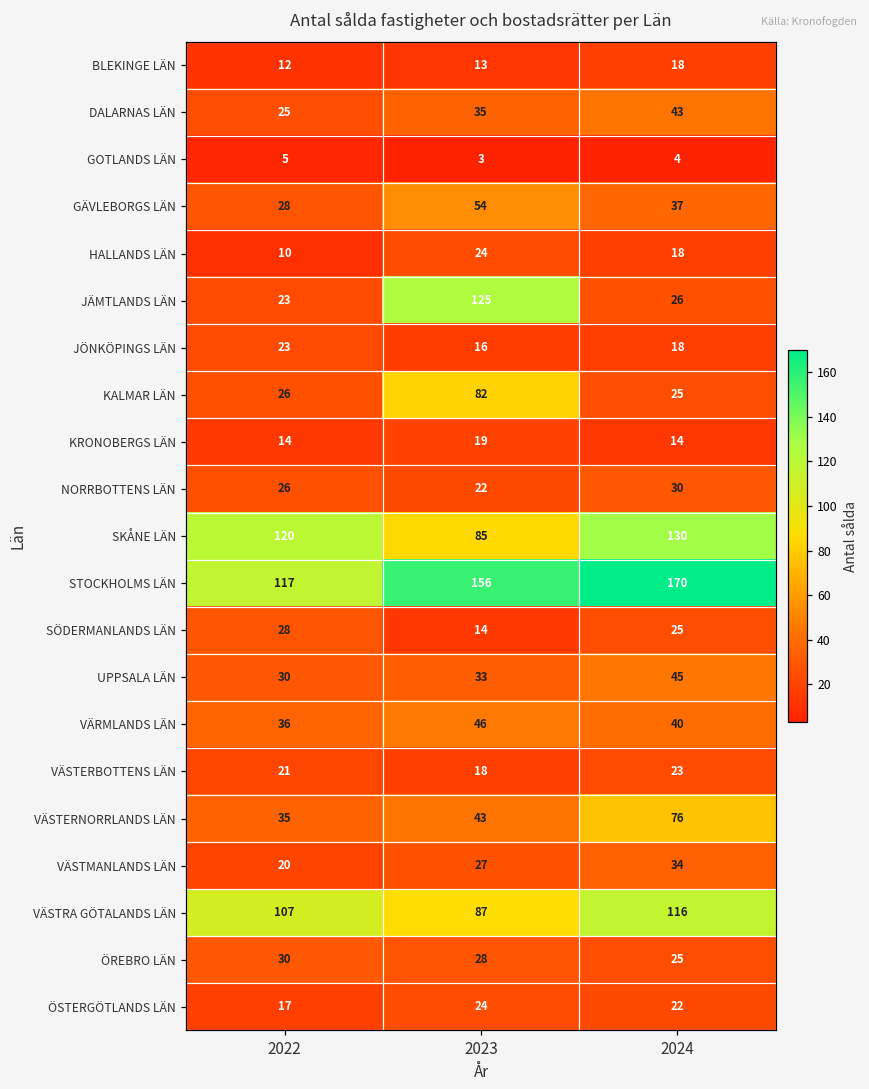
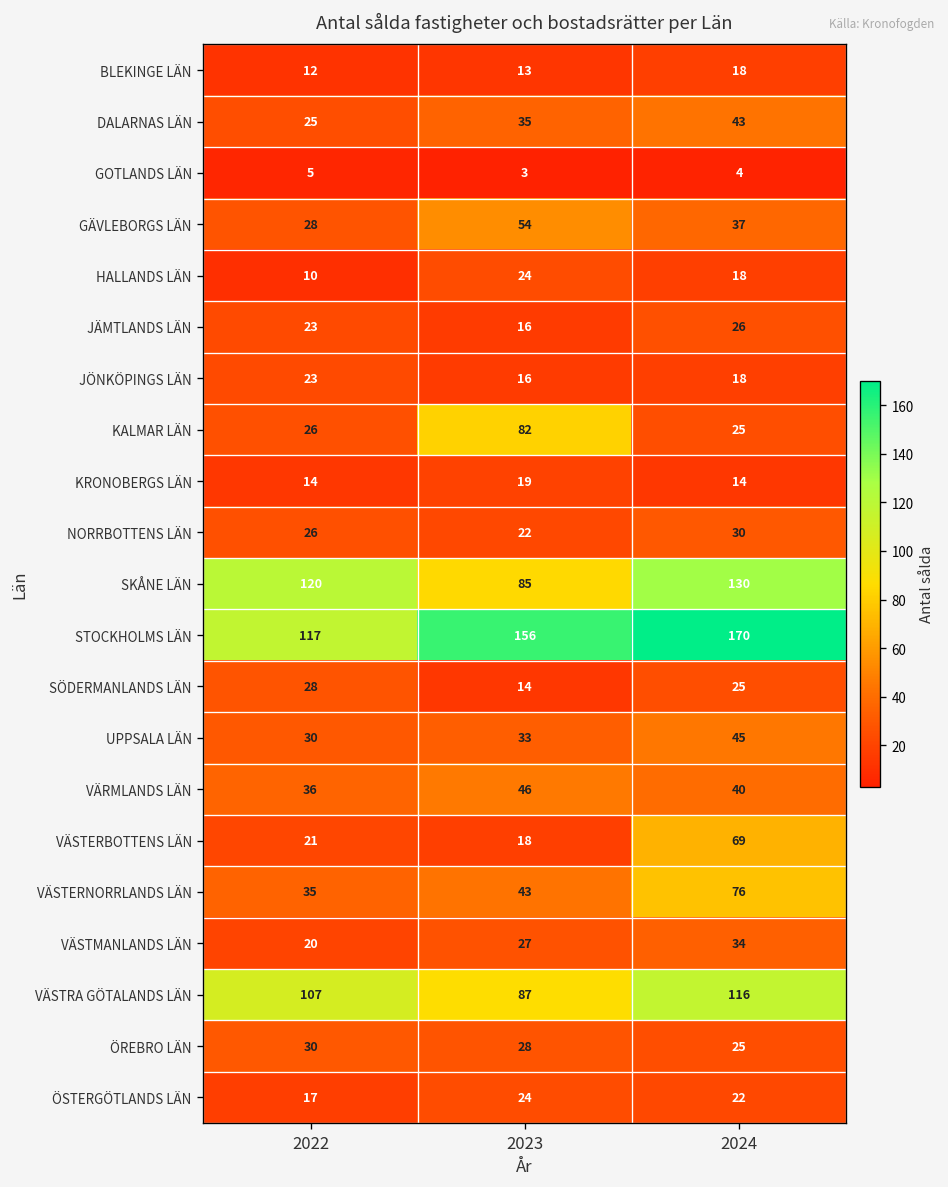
JÄMTLANDS LÄN, 2023: 125 -> 16
VÄSTERBOTTENS LÄN, 2024: 23 -> 69
